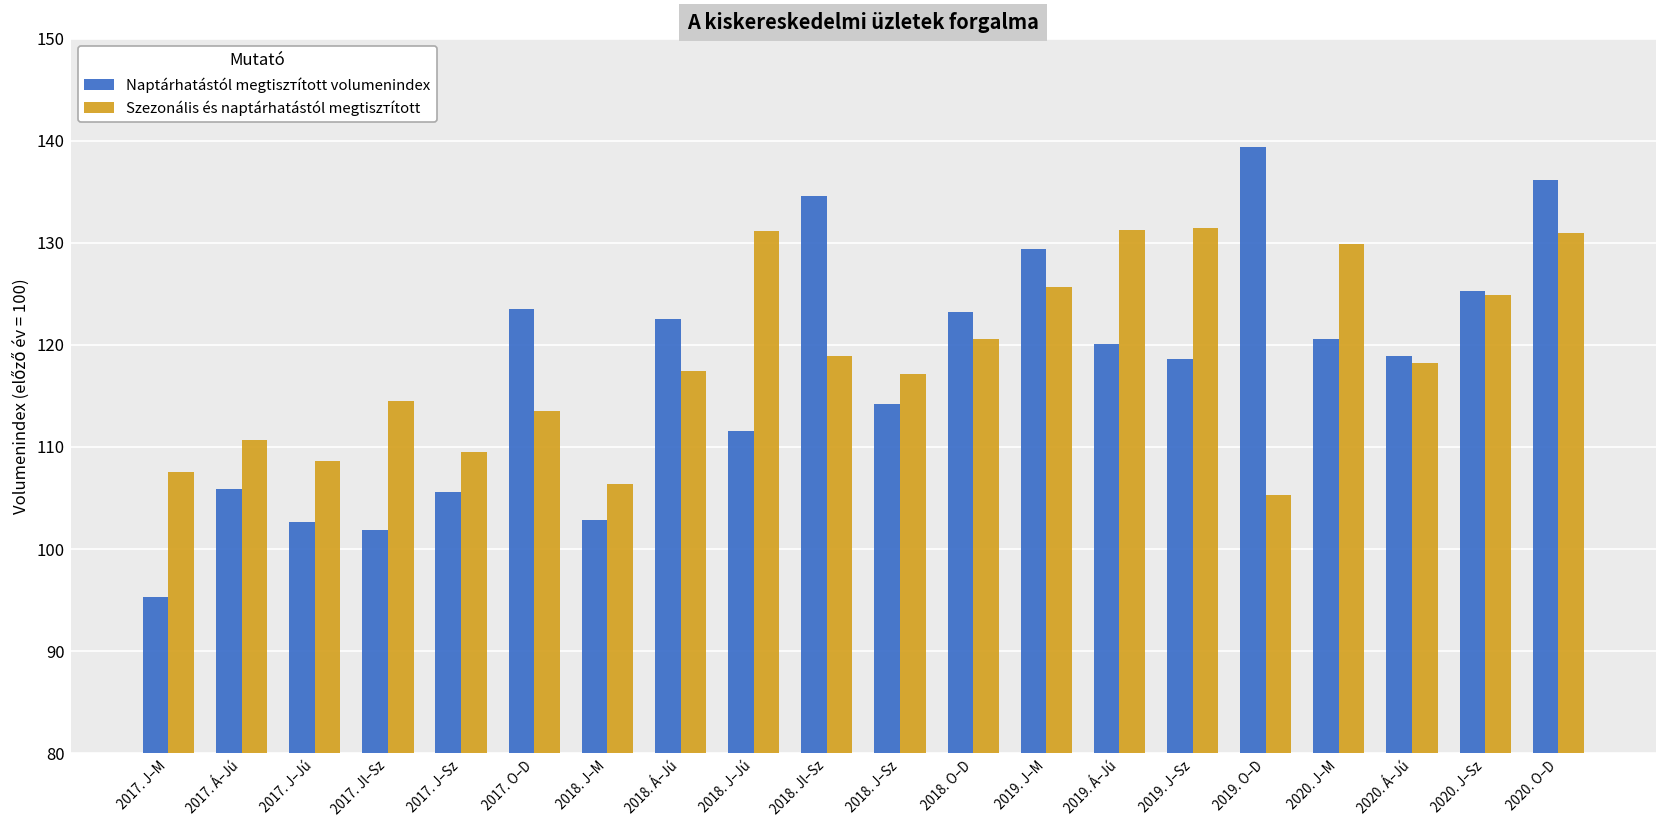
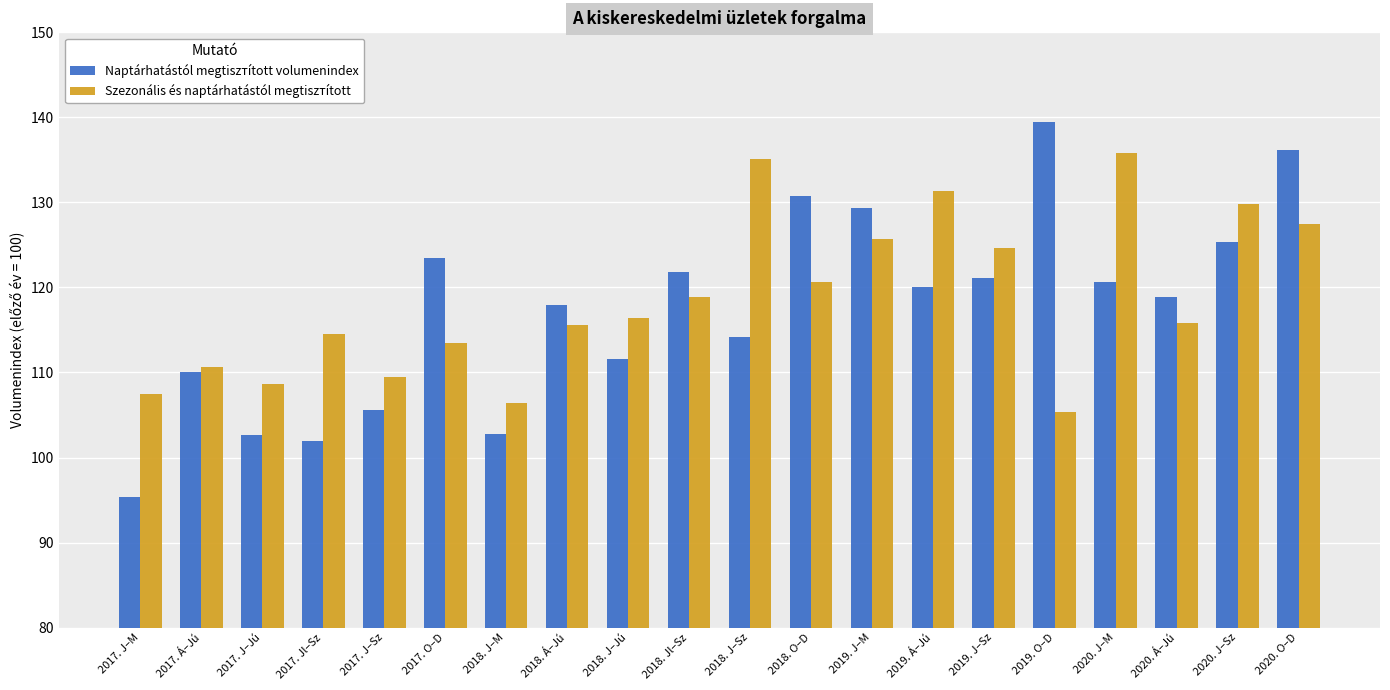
Naptárhatástól megtiszтított volumenindex, 2017. Á–Jú: 106 -> 110
Naptárhatástól megtiszтított volumenindex, 2018. Á–Jú: 123 -> 118
Szezonális és naptárhatástól megtiszтított, 2018. Á–Jú: 117 -> 116
Szezonális és naptárhatástól megtiszтított, 2018. J–Jú: 131 -> 116
Naptárhatástól megtiszтított volumenindex, 2018. Jl–Sz: 135 -> 122
Szezonális és naptárhatástól megtiszтított, 2018. J–Sz: 117 -> 135
Naptárhatástól megtiszтított volumenindex, 2018. O–D: 123 -> 131
Naptárhatástól megtiszтított volumenindex, 2019. J–Sz: 119 -> 121
Szezonális és naptárhatástól megtiszтított, 2019. J–Sz: 132 -> 125
Szezonális és naptárhatástól megtiszтított, 2020. J–M: 130 -> 136
Szezonális és naptárhatástól megtiszтított, 2020. Á–Jú: 118 -> 116
Szezonális és naptárhatástól megtiszтított, 2020. J–Sz: 125 -> 130
Szezonális és naptárhatástól megtiszтított, 2020. O–D: 131 -> 128
